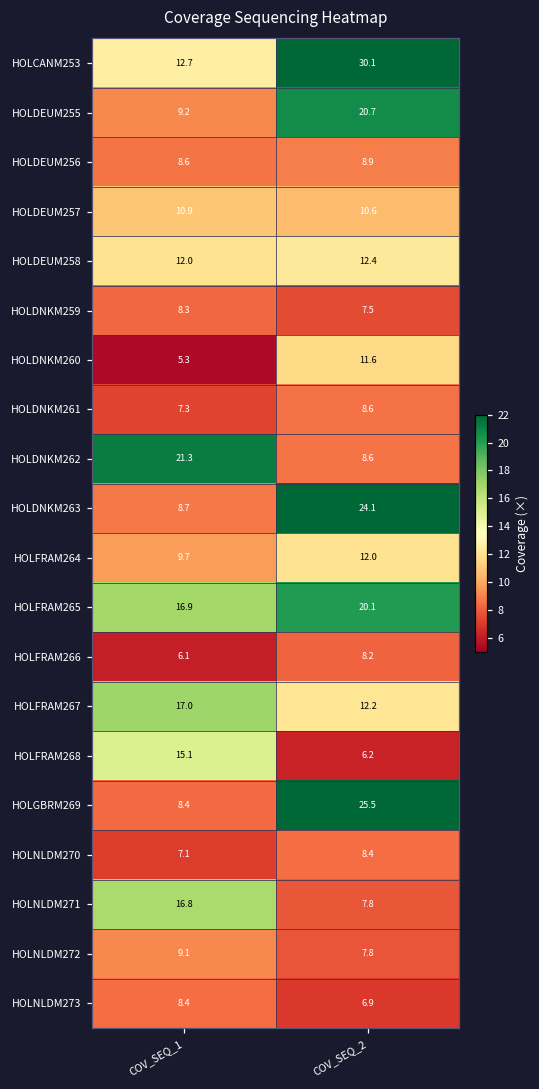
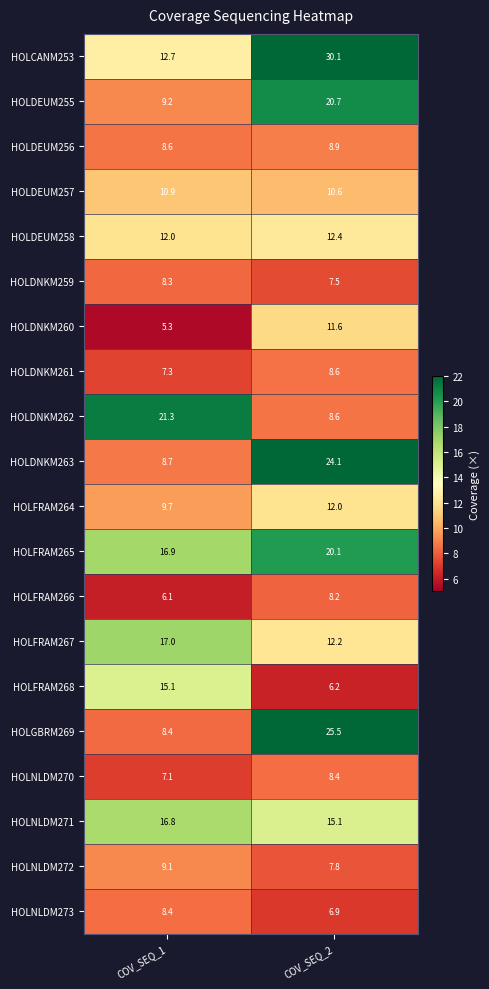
HOLNLDM271, COV_SEQ_2: 7.8 -> 15.1
